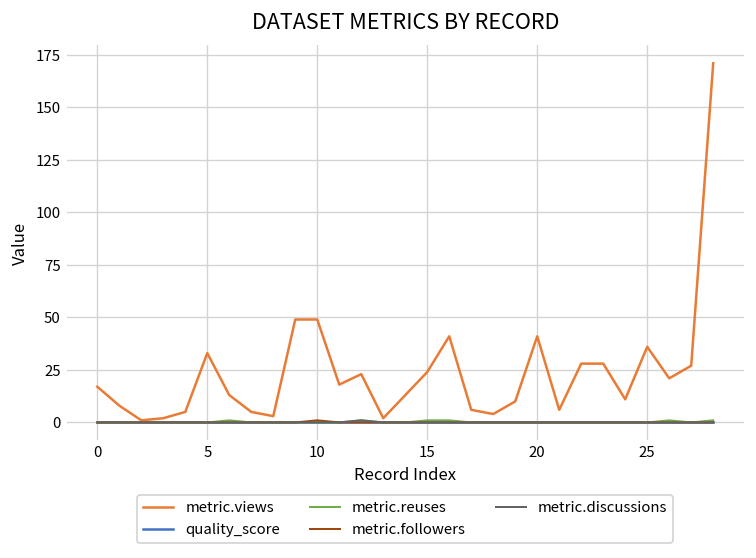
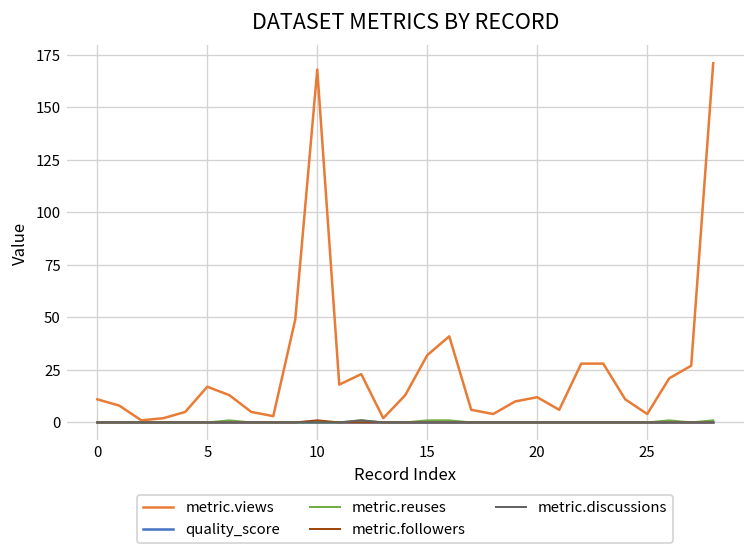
metric.views, 0: 17 -> 11
metric.views, 5: 33 -> 17
metric.views, 10: 49 -> 168
metric.views, 15: 24 -> 32
metric.views, 20: 41 -> 12
metric.views, 25: 36 -> 4
